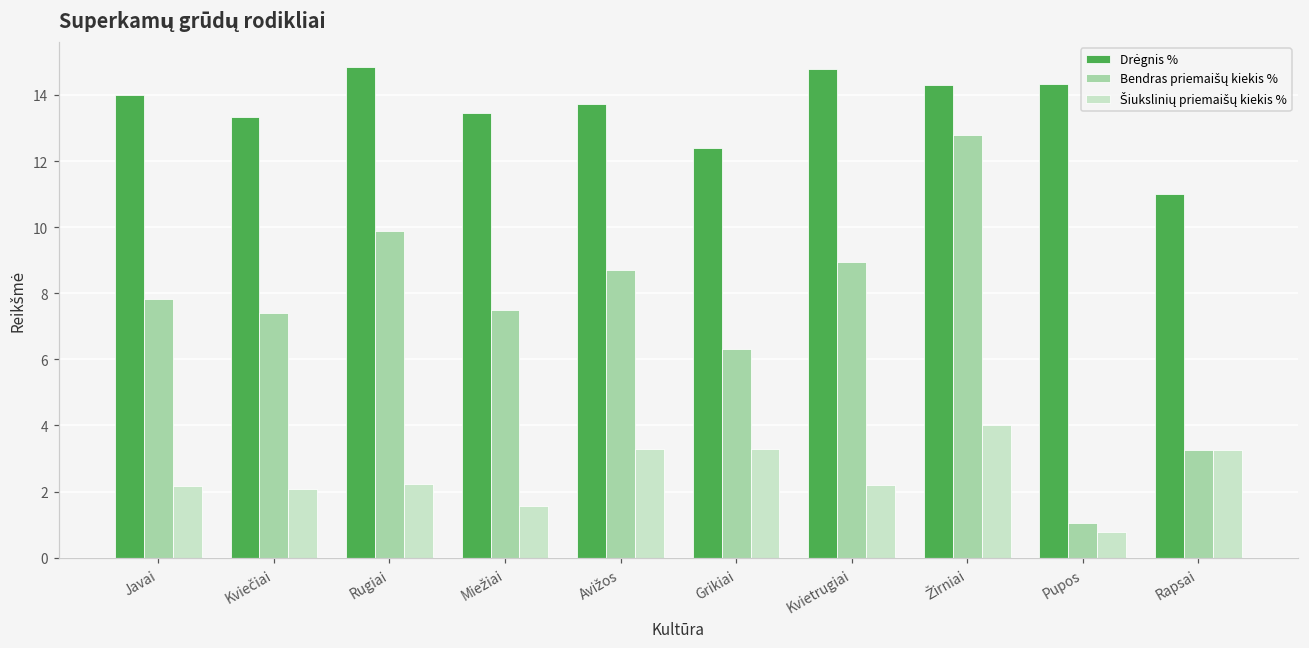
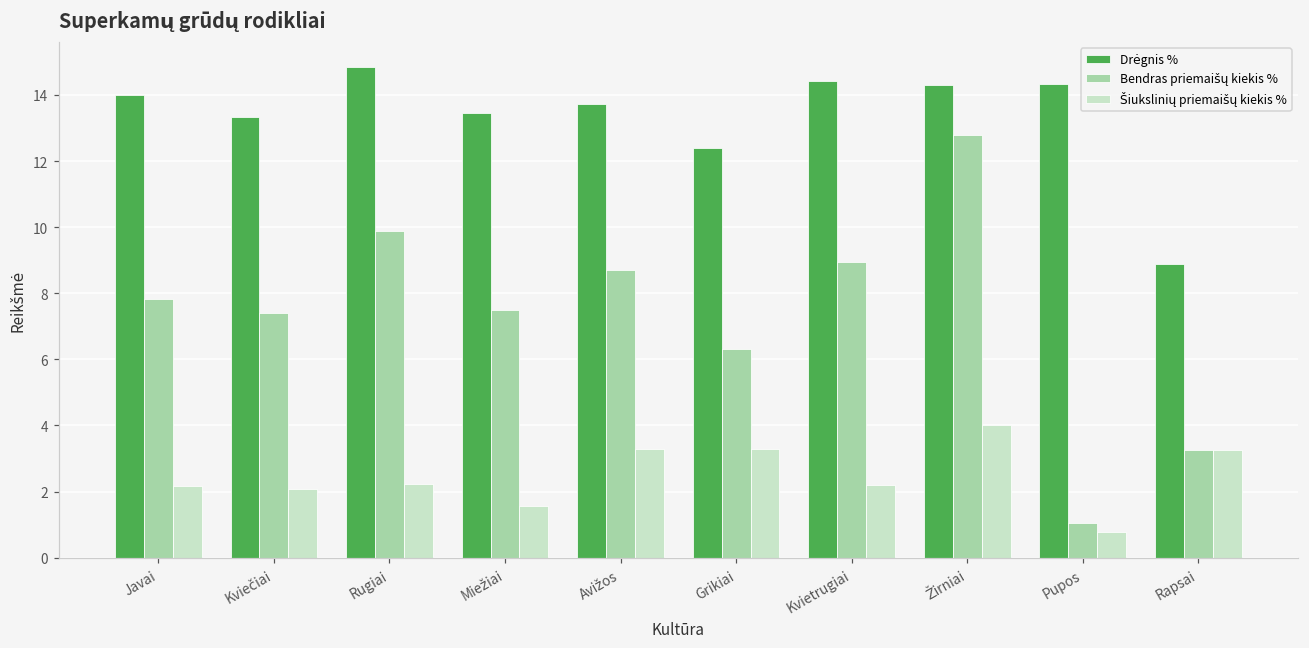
Drėgnis %, Kvietrugiai: 14.8 -> 14.4
Drėgnis %, Rapsai: 11.0 -> 8.9
